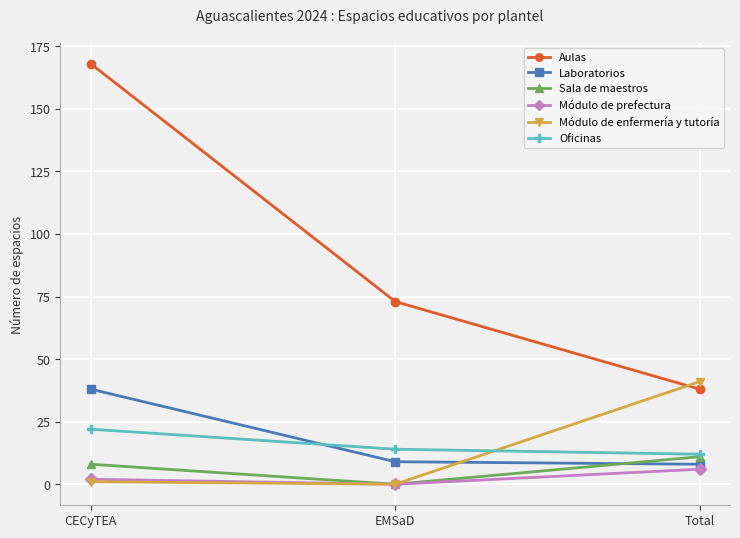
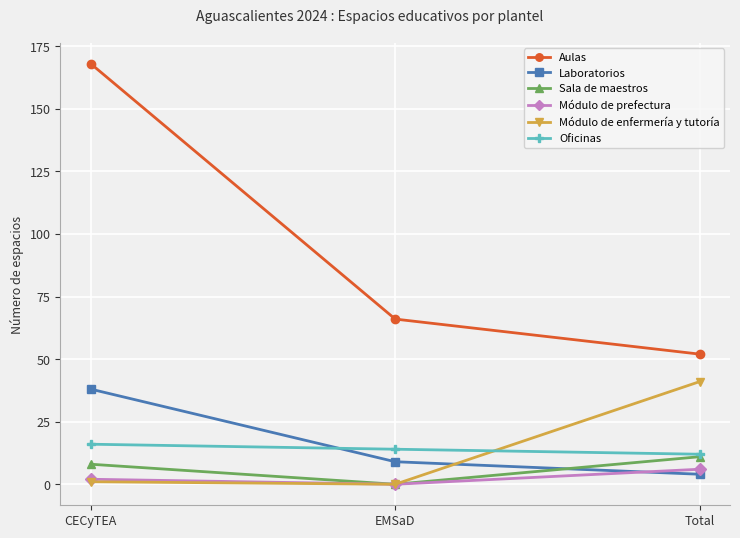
Oficinas, CECyTEA: 22 -> 16
Aulas, EMSaD: 73 -> 66
Aulas, Total: 38 -> 52
Laboratorios, Total: 8 -> 4
